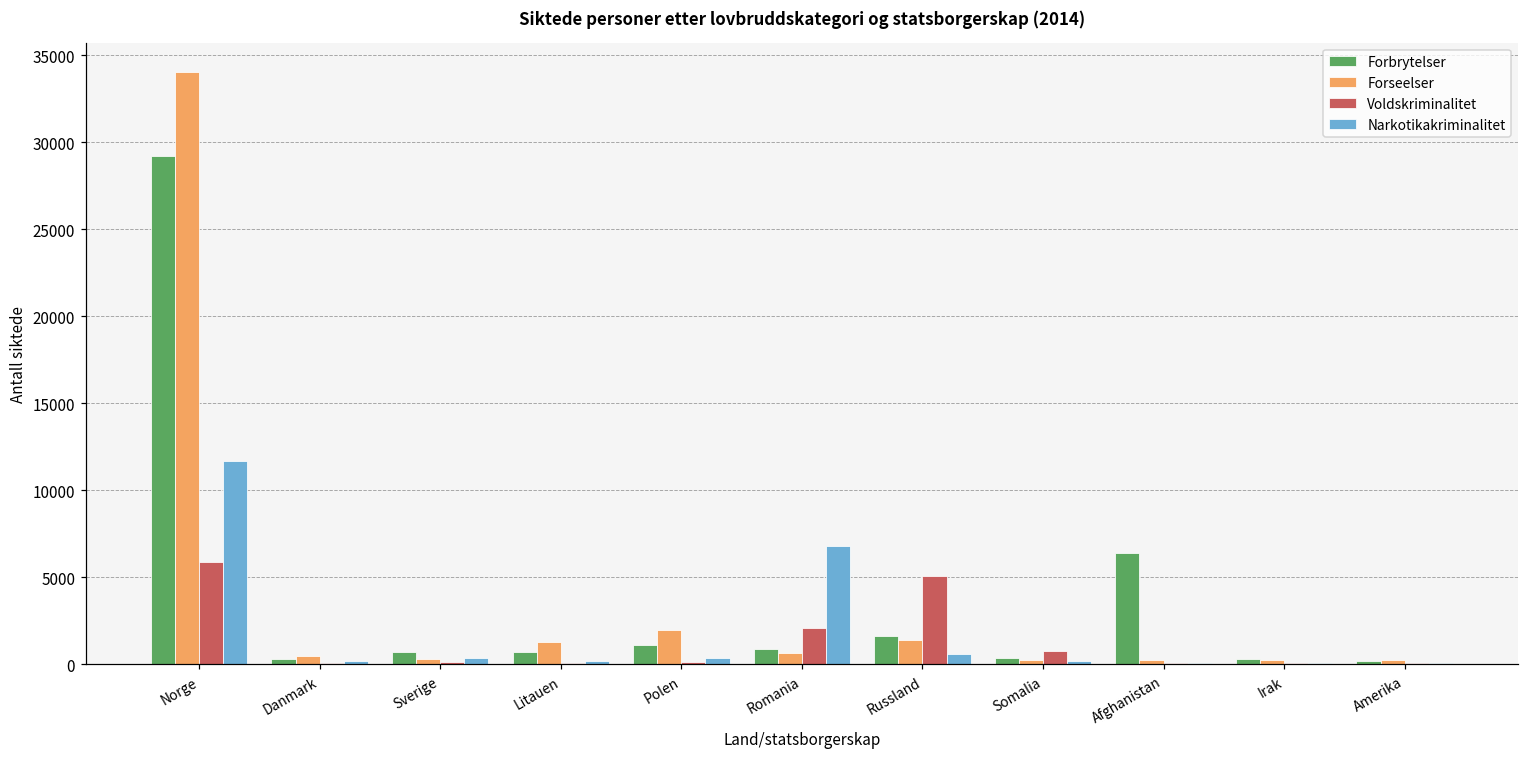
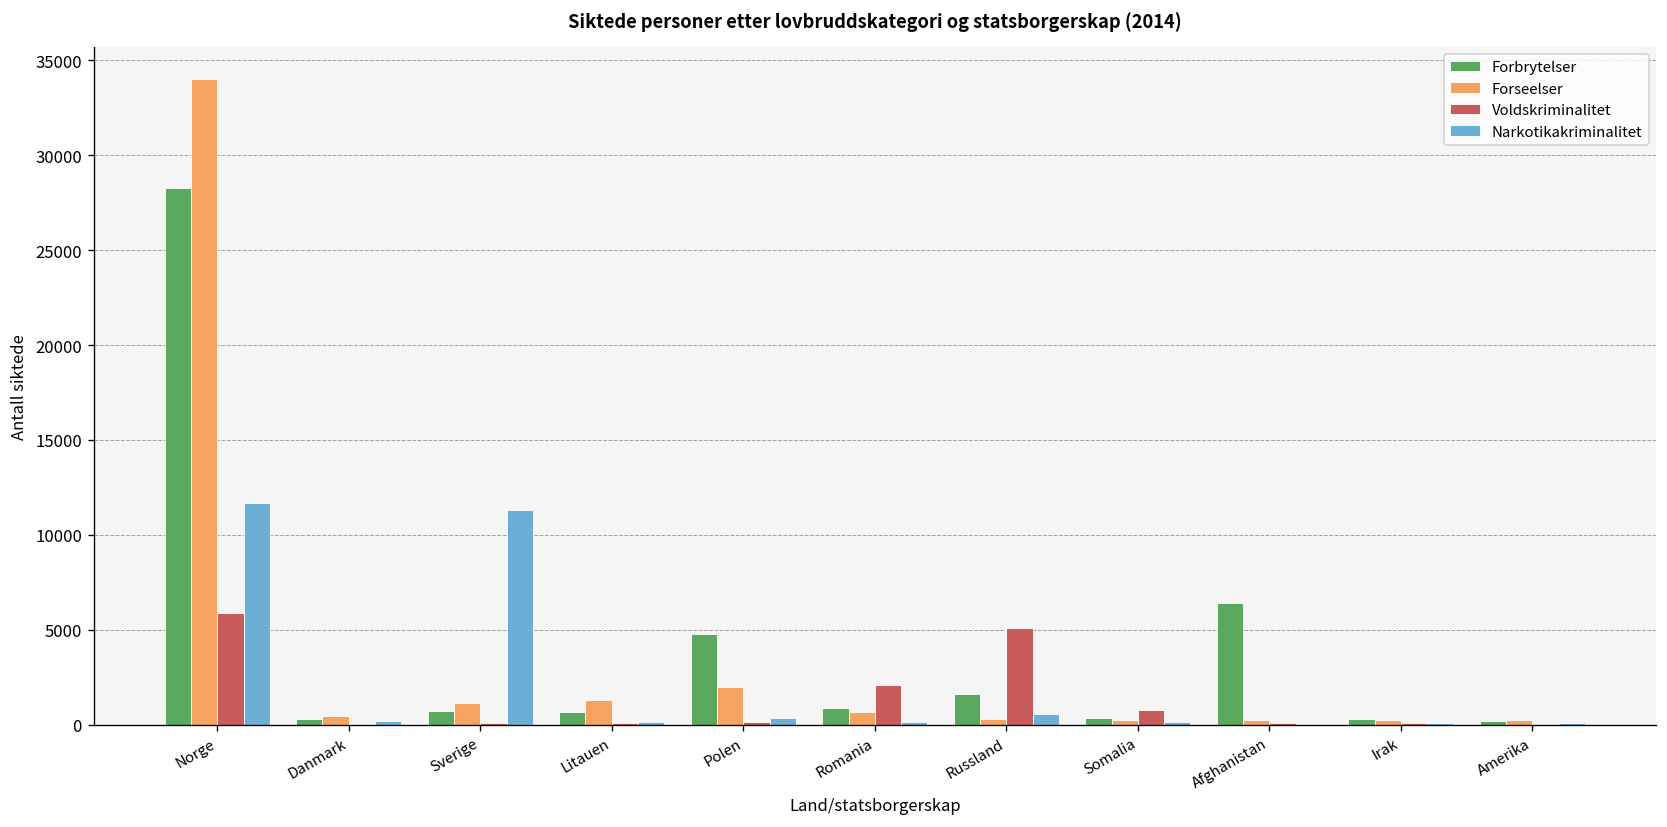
Forbrytelser, Norge: 29200 -> 28300
Forseelser, Sverige: 300 -> 1100
Narkotikakriminalitet, Sverige: 300 -> 11300
Forbrytelser, Polen: 1100 -> 4800
Narkotikakriminalitet, Romania: 6800 -> 100
Forseelser, Russland: 1400 -> 300
